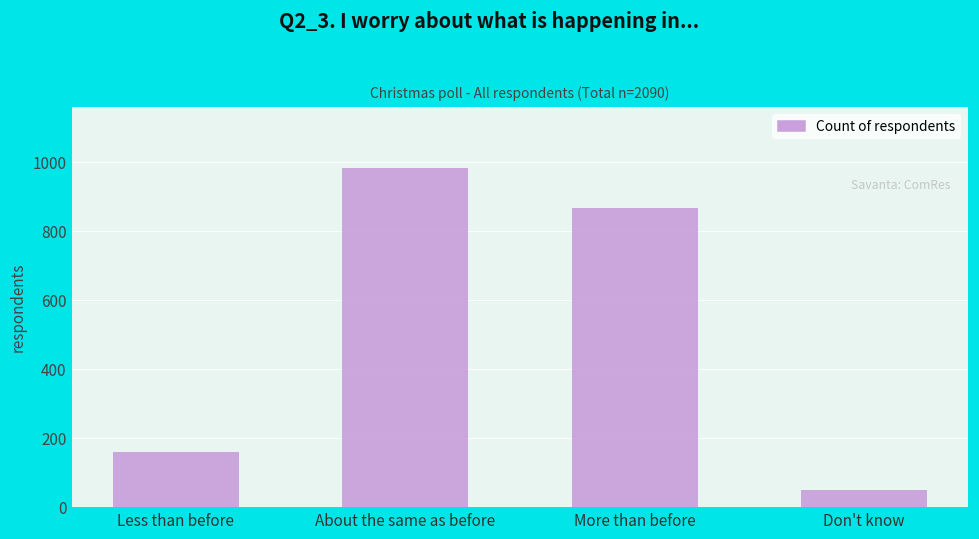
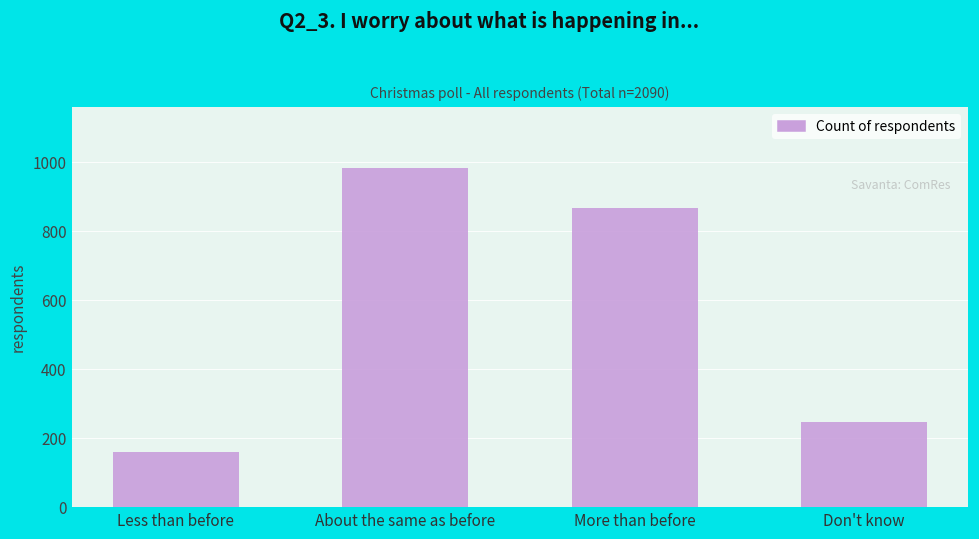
Don't know: 50 -> 250
